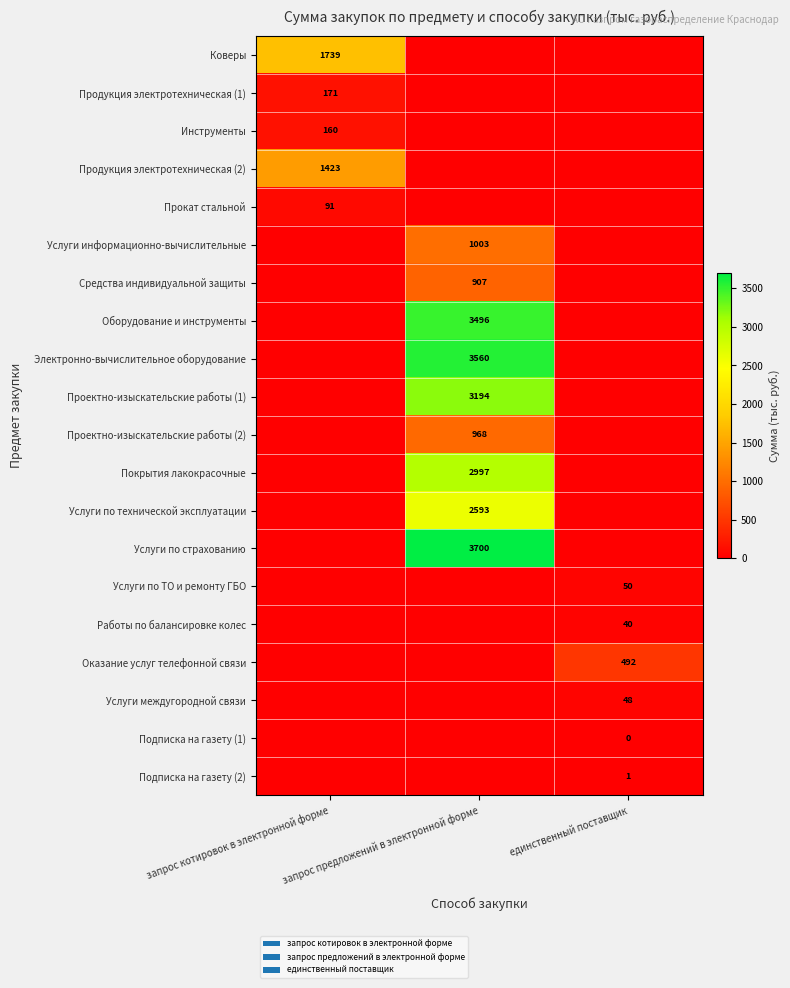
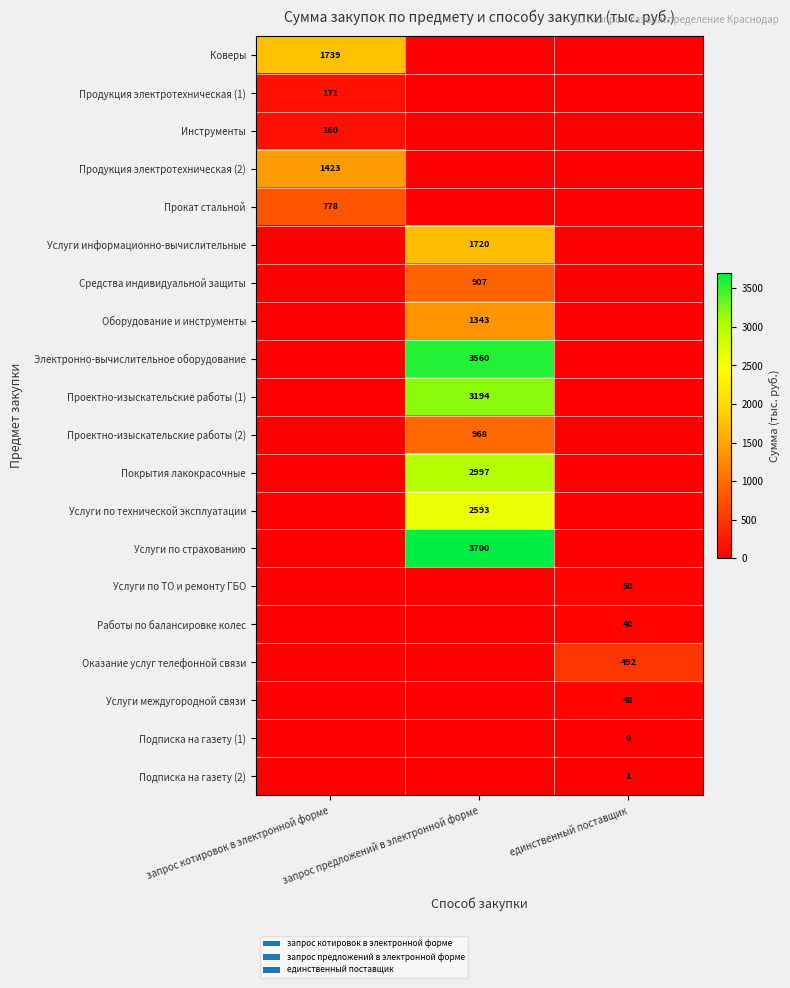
Прокат стальной, запрос котировок в электронной форме: 91 -> 778
Услуги информационно-вычислительные, запрос предложений в электронной форме: 1003 -> 1720
Оборудование и инструменты, запрос предложений в электронной форме: 3496 -> 1343
